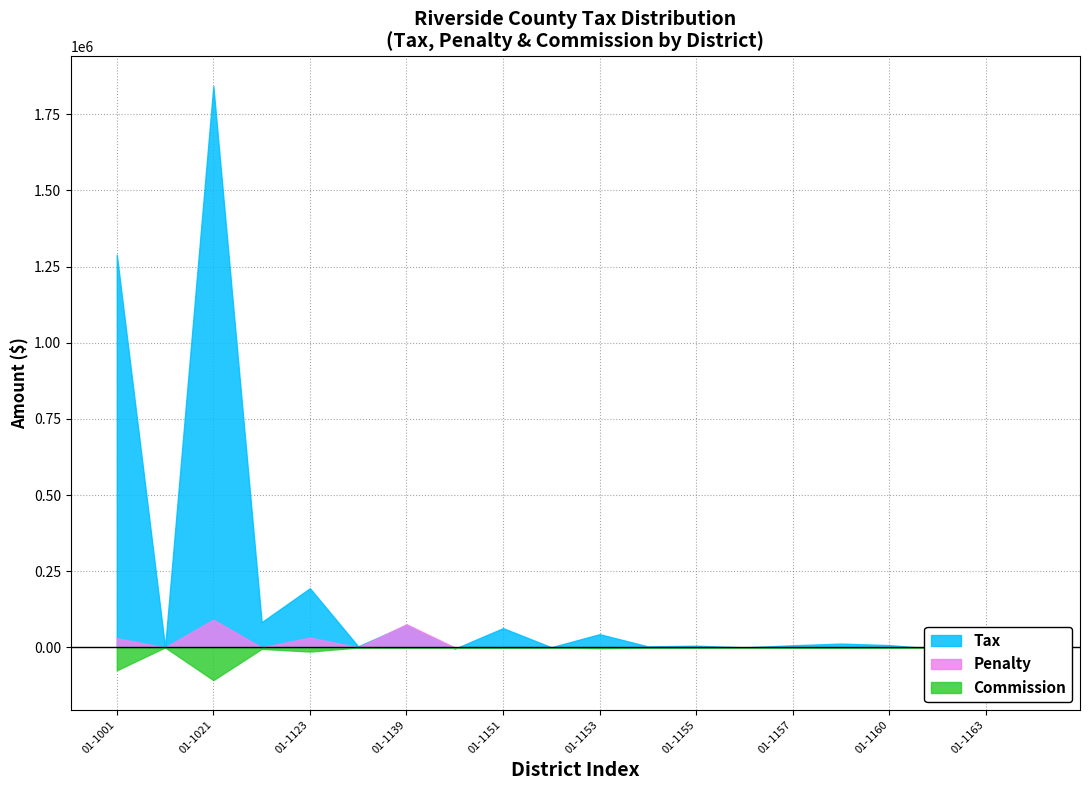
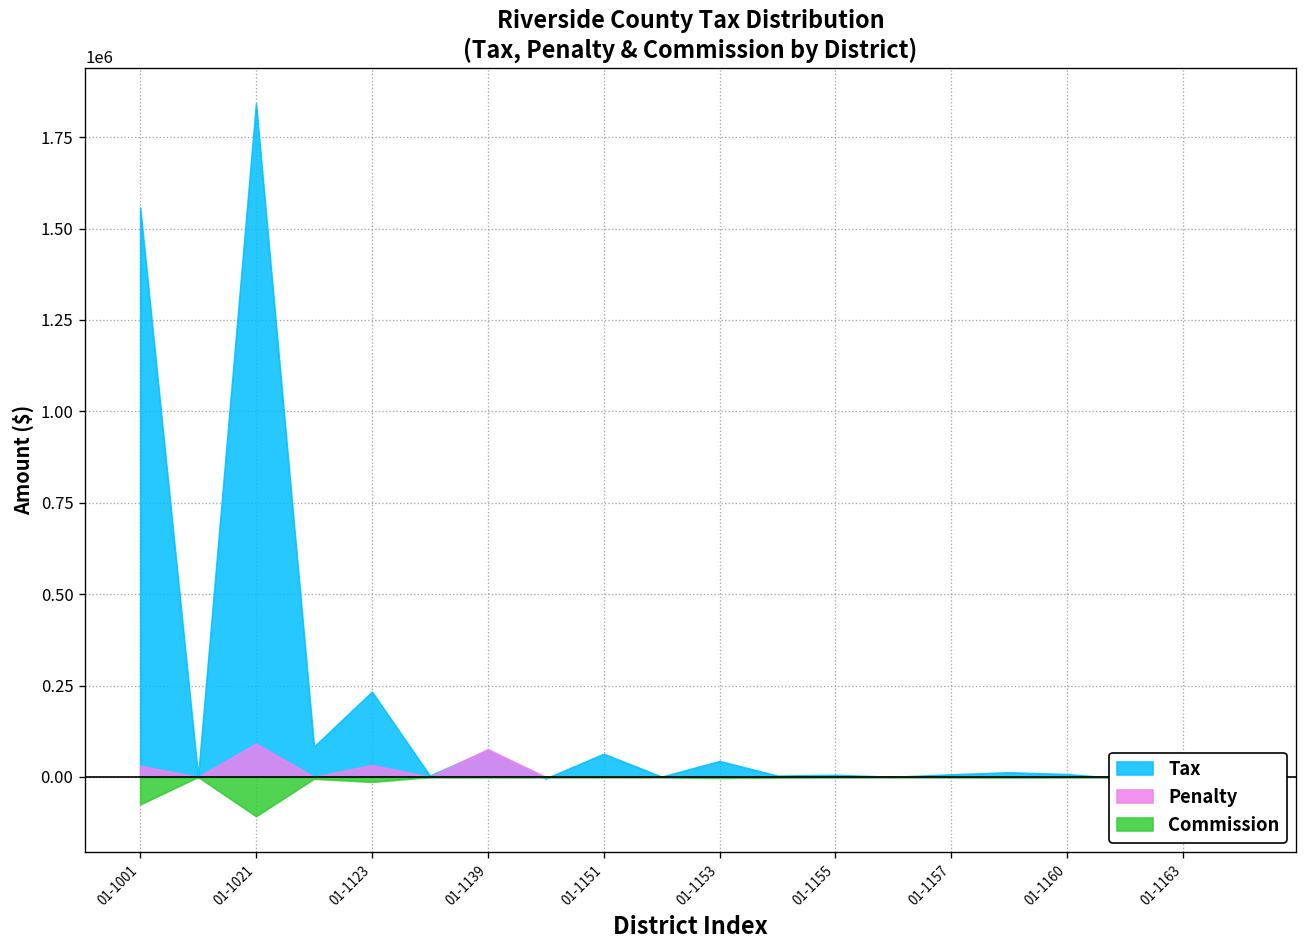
Tax, 01-1001: 1290000 -> 1560000
Tax, 01-1123: 190000 -> 230000
